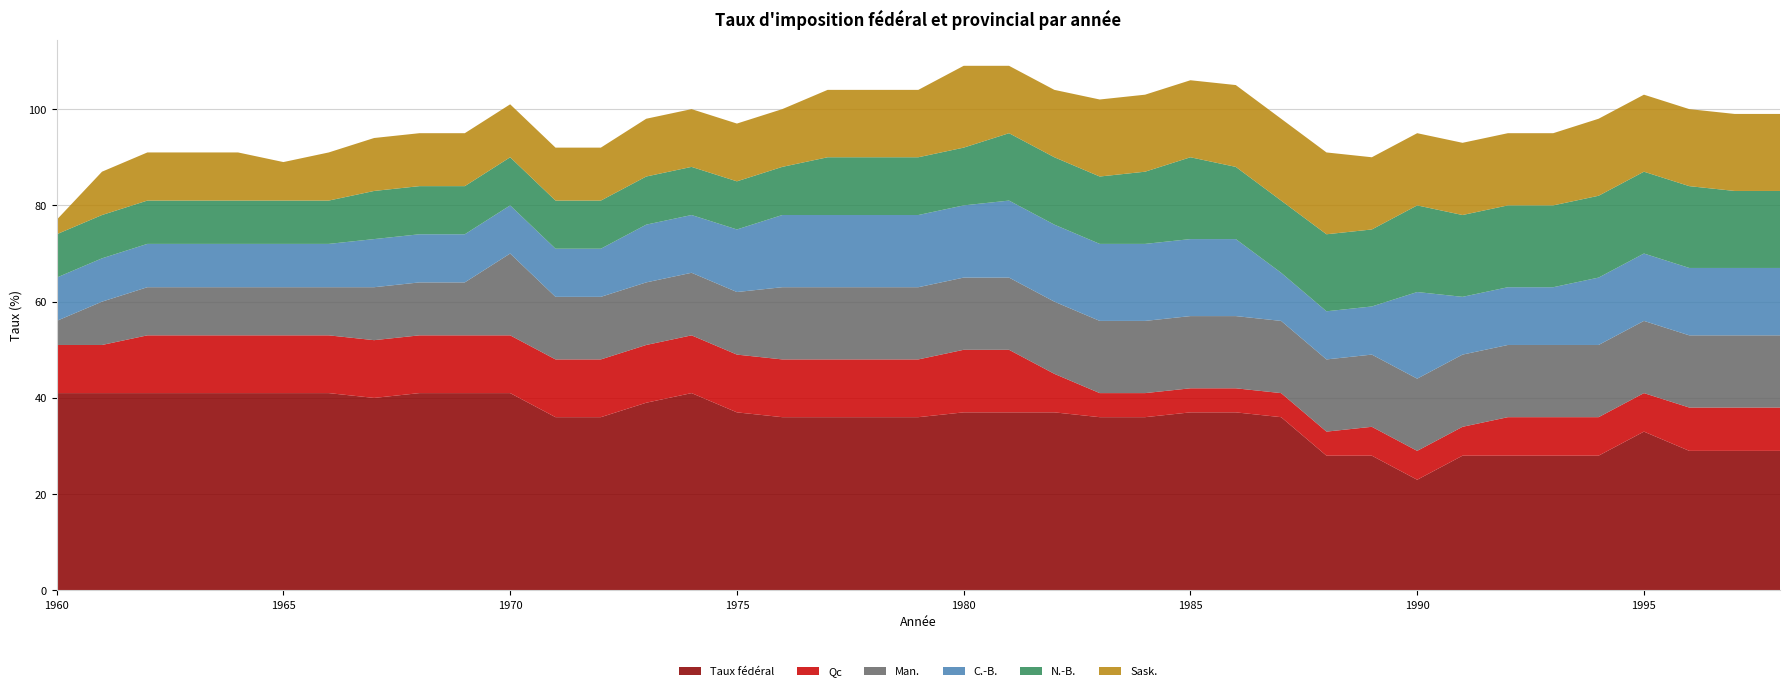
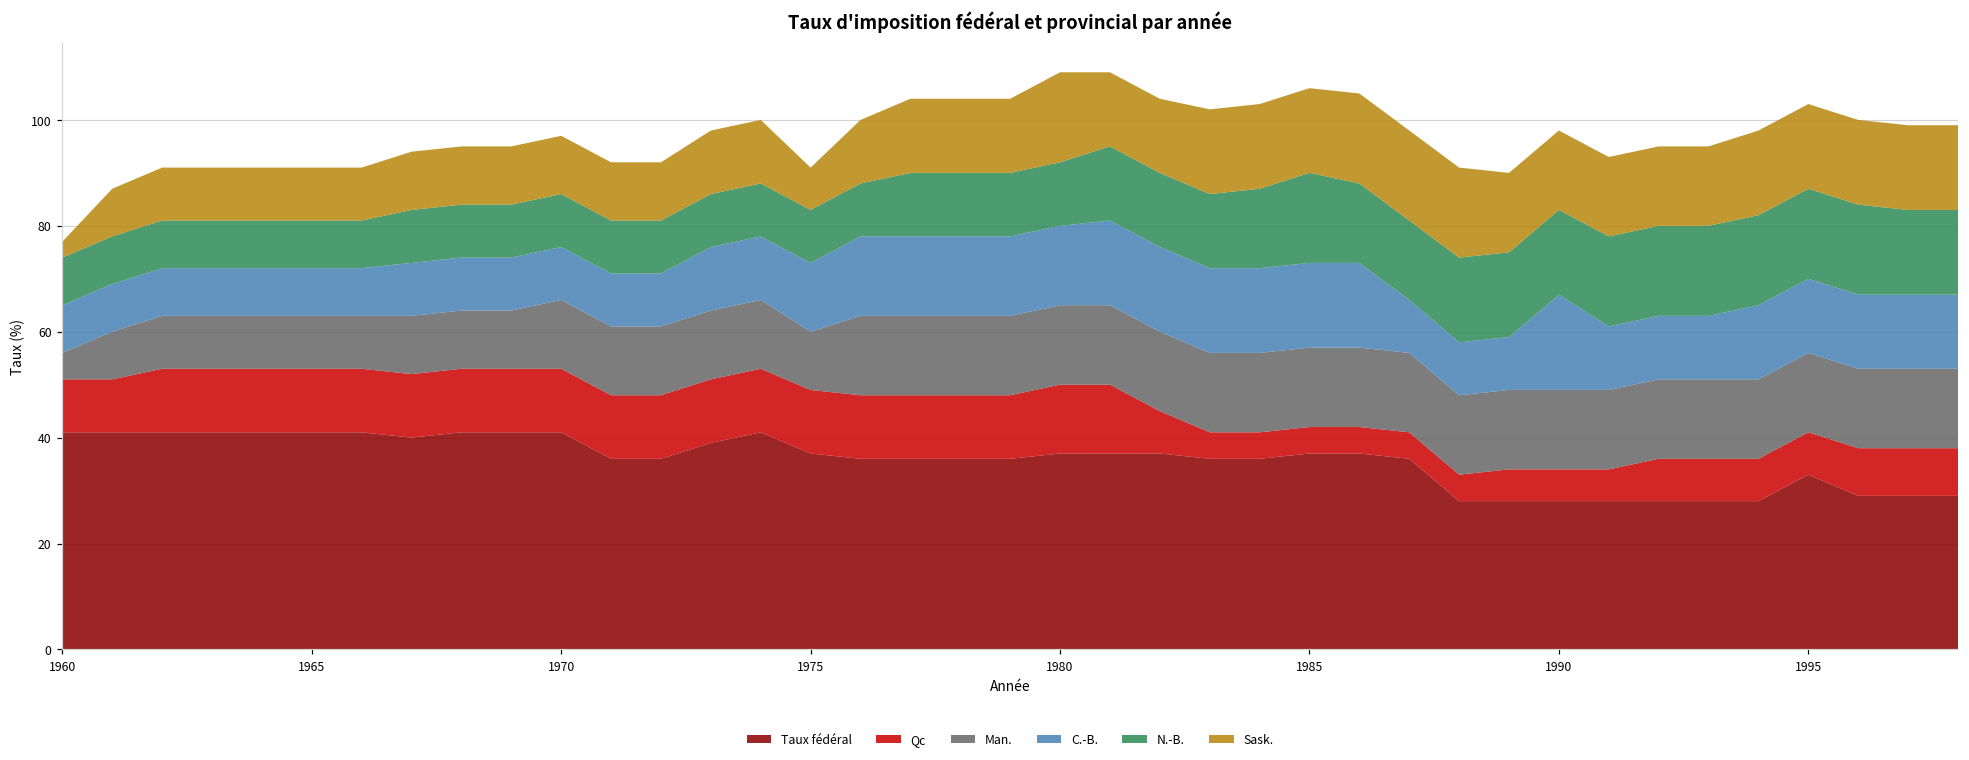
Sask., 1965: 8 -> 10
Man., 1970: 17 -> 13
Man., 1975: 13 -> 11
Sask., 1975: 12 -> 8
Taux fédéral, 1990: 23 -> 28
N.-B., 1990: 18 -> 16
